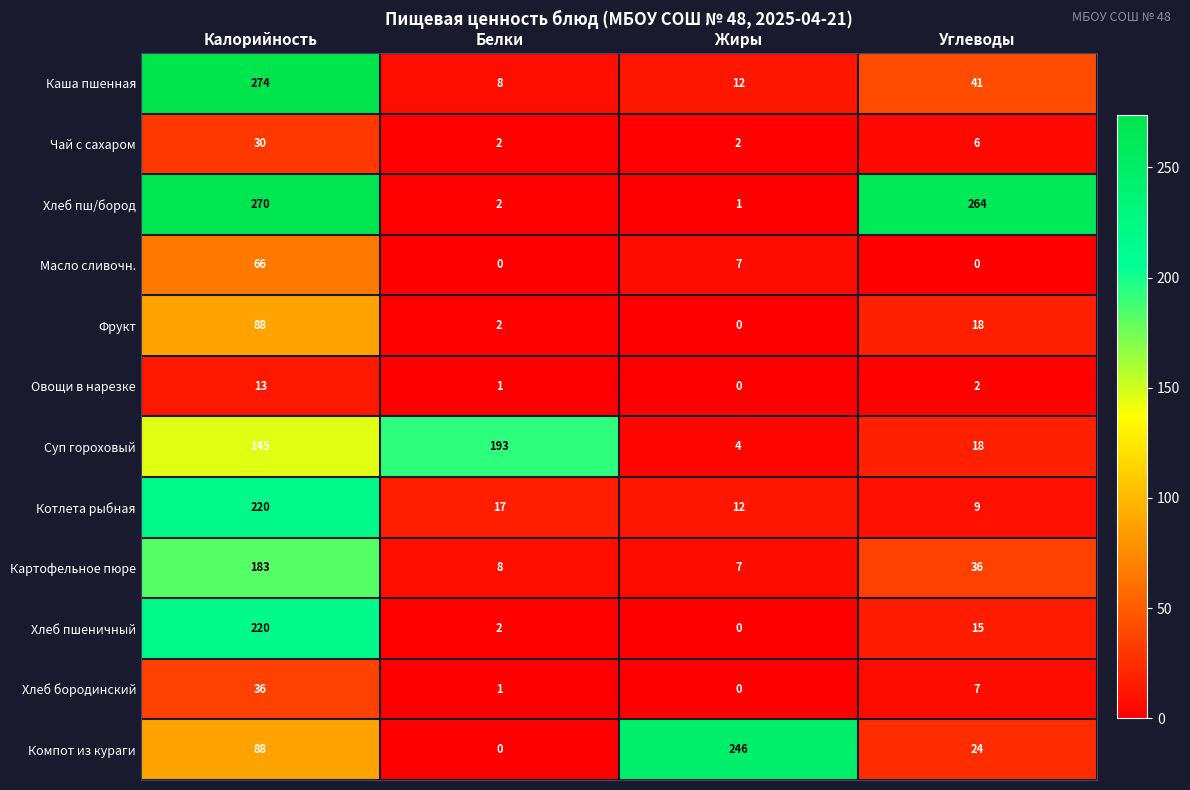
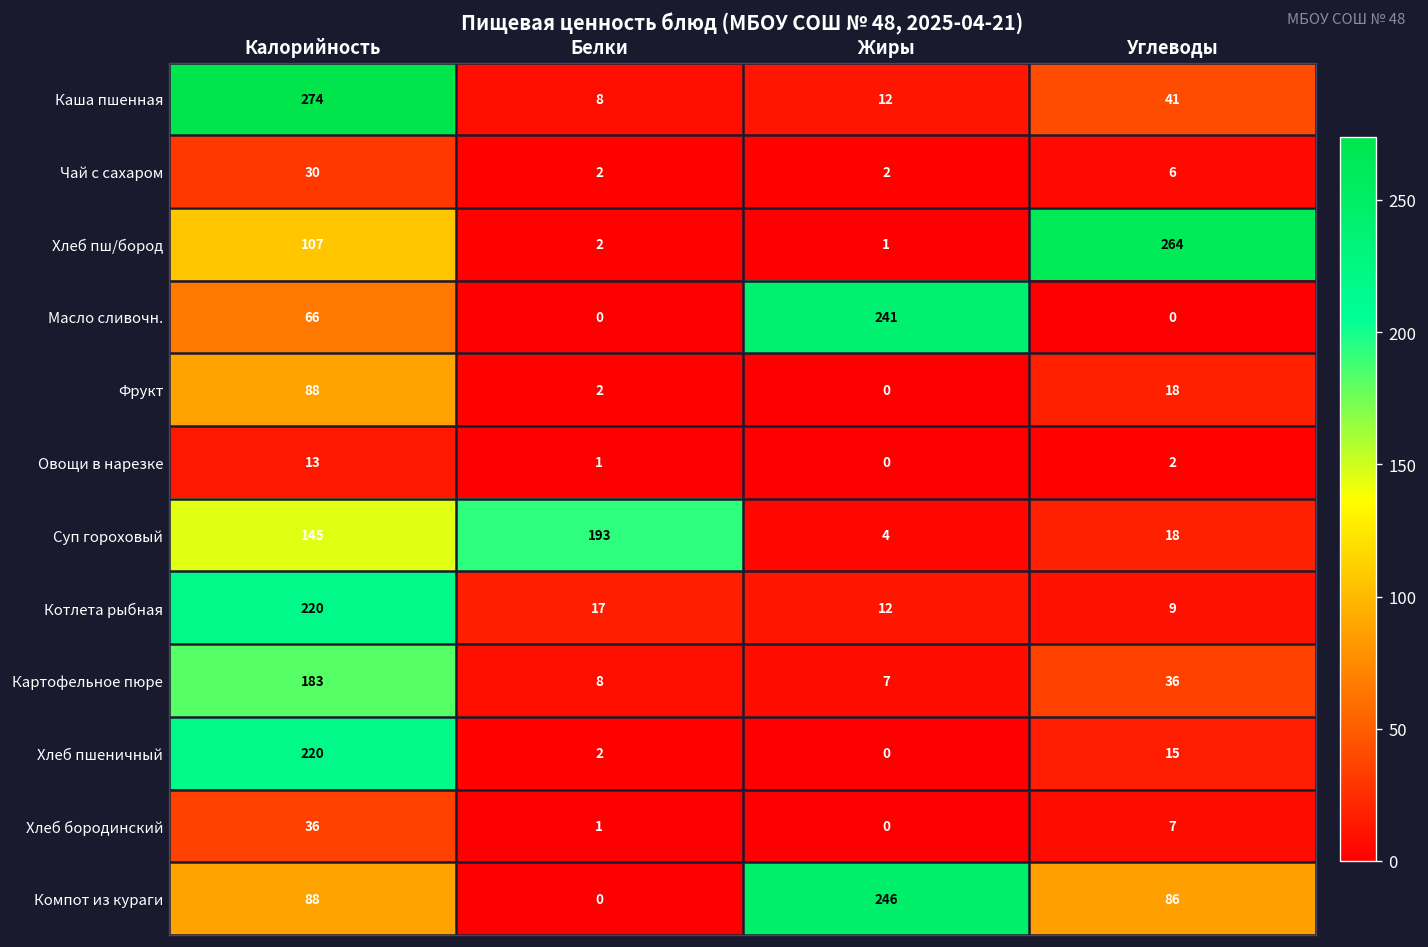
Хлеб пш/бород, Калорийность: 270 -> 107
Масло сливочн., Жиры: 7 -> 241
Компот из кураги, Углеводы: 24 -> 86
